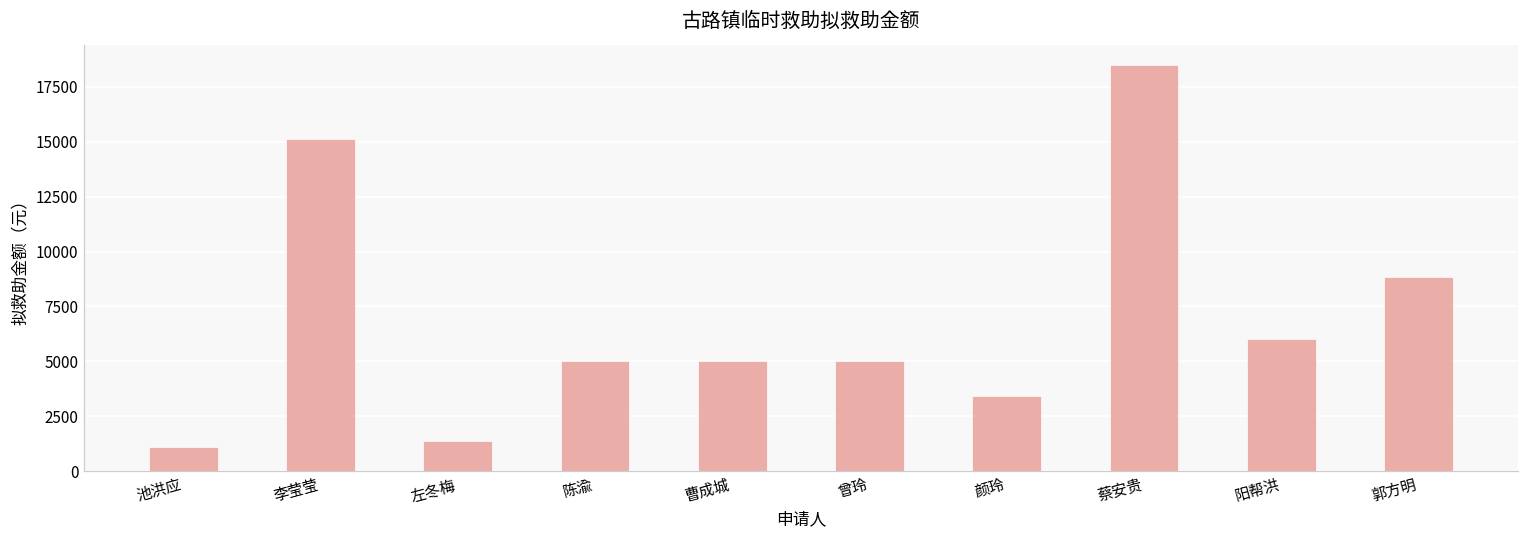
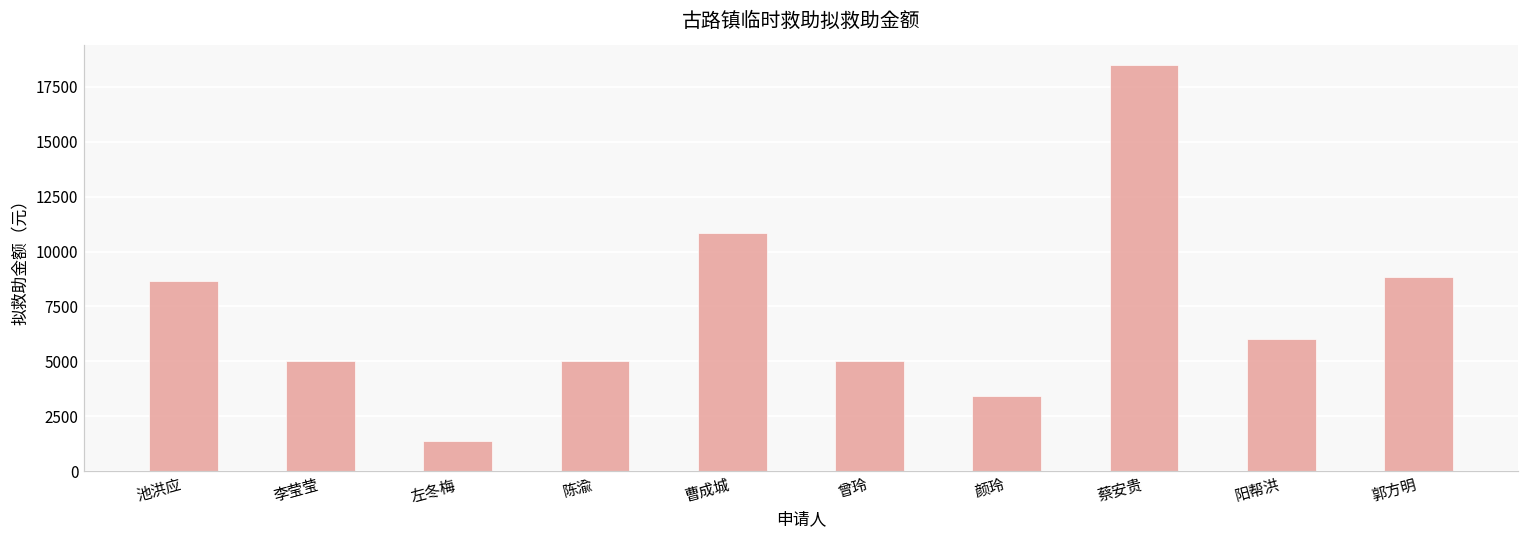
池洪应: 1100 -> 8600
李莹莹: 15100 -> 5000
曹成城: 5000 -> 10800
